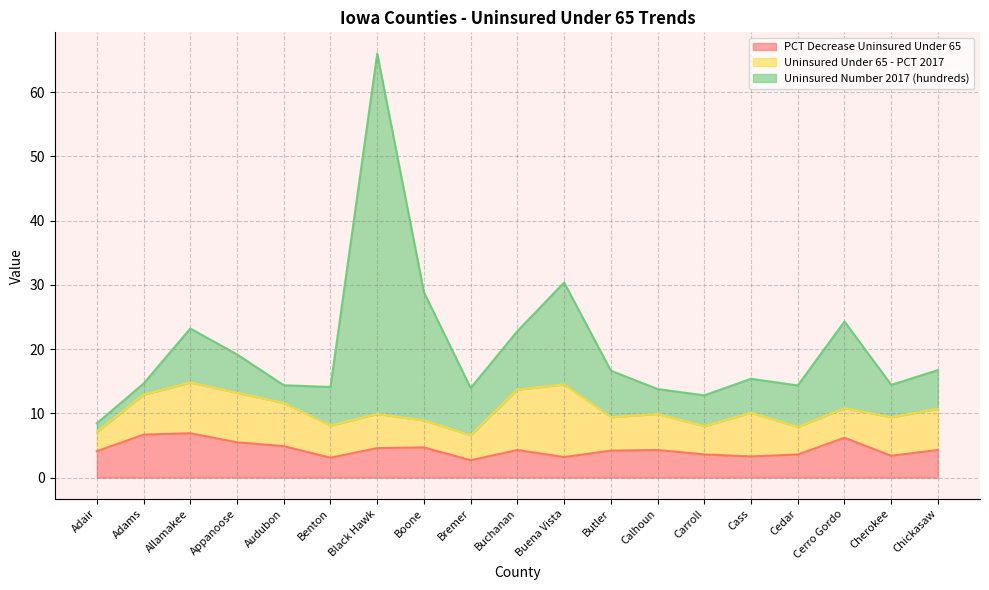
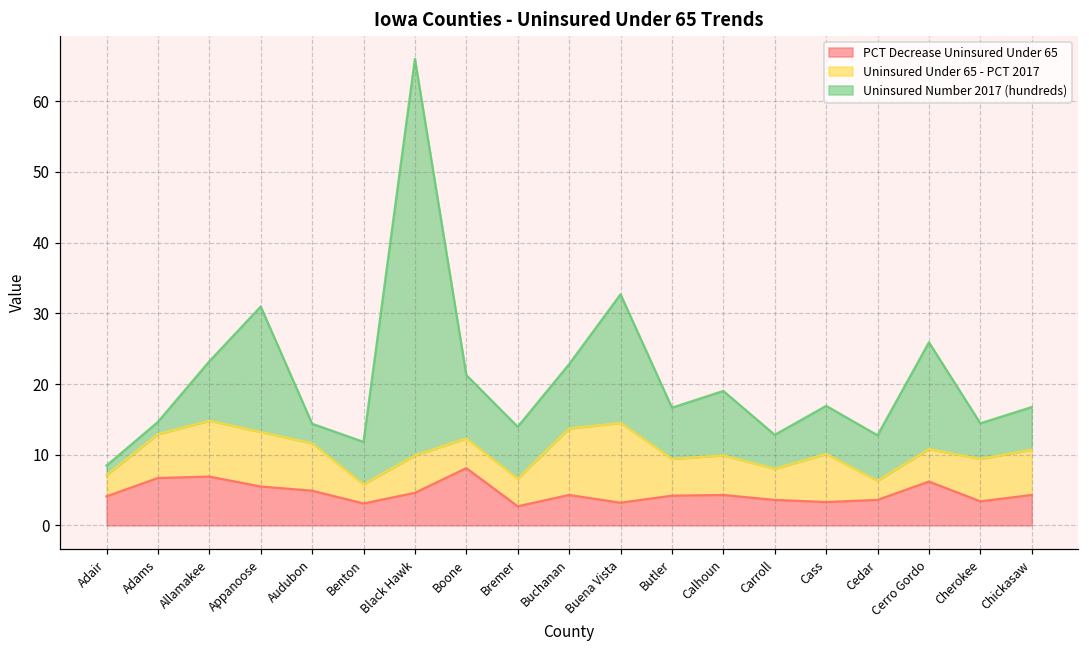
Uninsured Number 2017 (hundreds), Appanoose: 6 -> 18
Uninsured Under 65 - PCT 2017, Benton: 5 -> 3
PCT Decrease Uninsured Under 65, Boone: 5 -> 8
Uninsured Number 2017 (hundreds), Boone: 20 -> 9
Uninsured Number 2017 (hundreds), Buena Vista: 16 -> 18
Uninsured Number 2017 (hundreds), Calhoun: 4 -> 9
Uninsured Number 2017 (hundreds), Cass: 5 -> 7
Uninsured Under 65 - PCT 2017, Cedar: 4 -> 3
Uninsured Number 2017 (hundreds), Cerro Gordo: 14 -> 15
